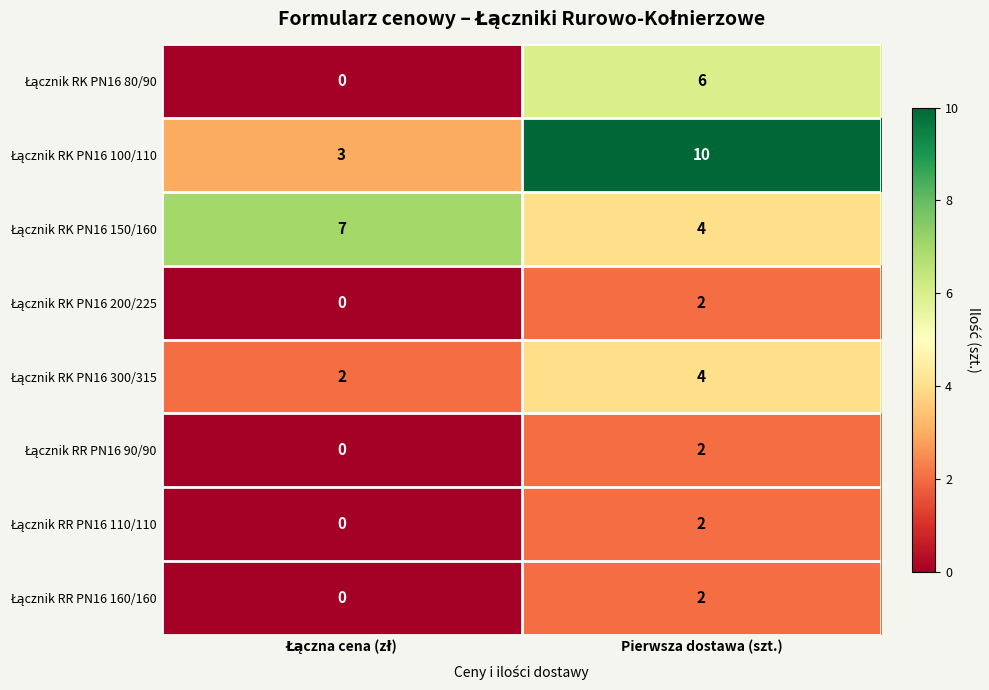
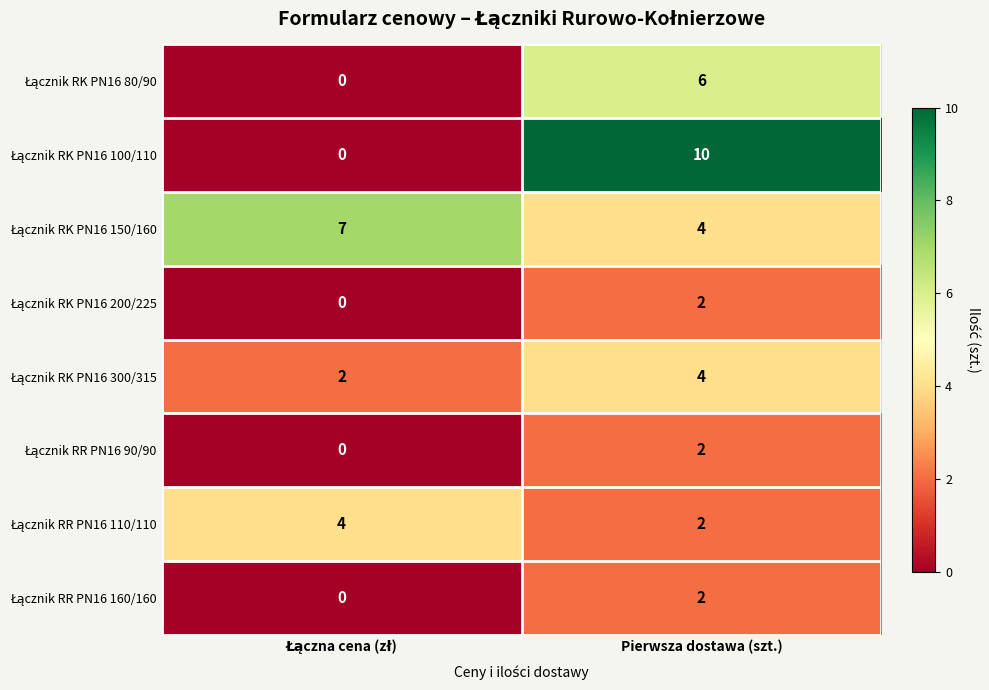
Łącznik RK PN16 100/110, Łączna cena (zł): 3 -> 0
Łącznik RR PN16 110/110, Łączna cena (zł): 0 -> 4
